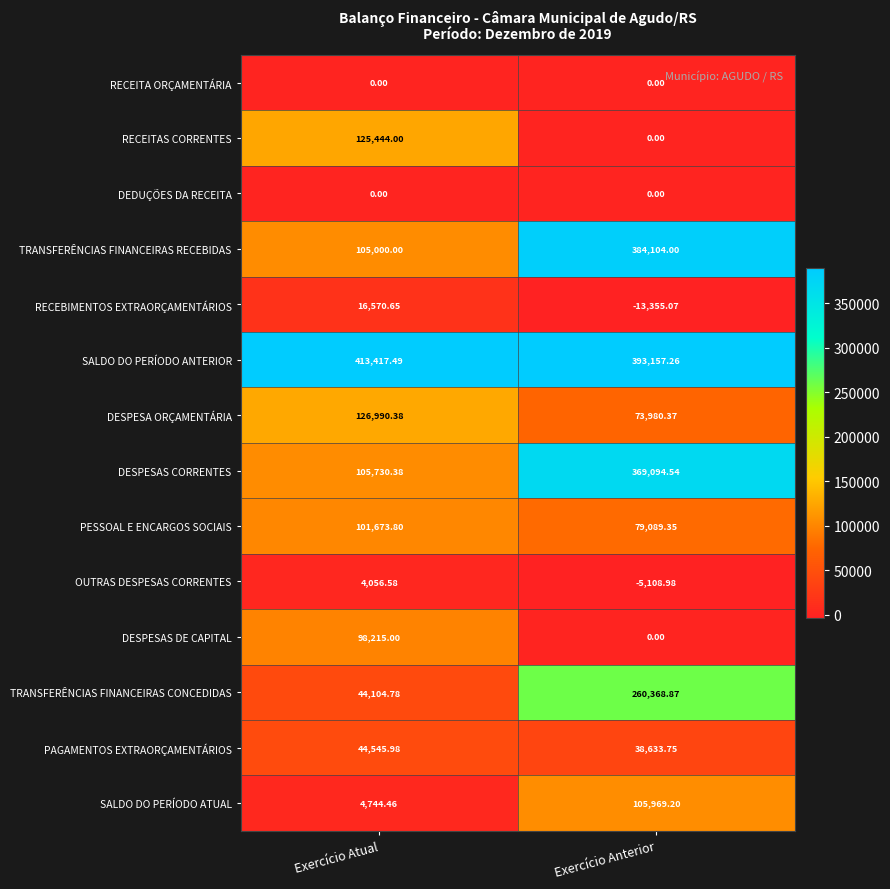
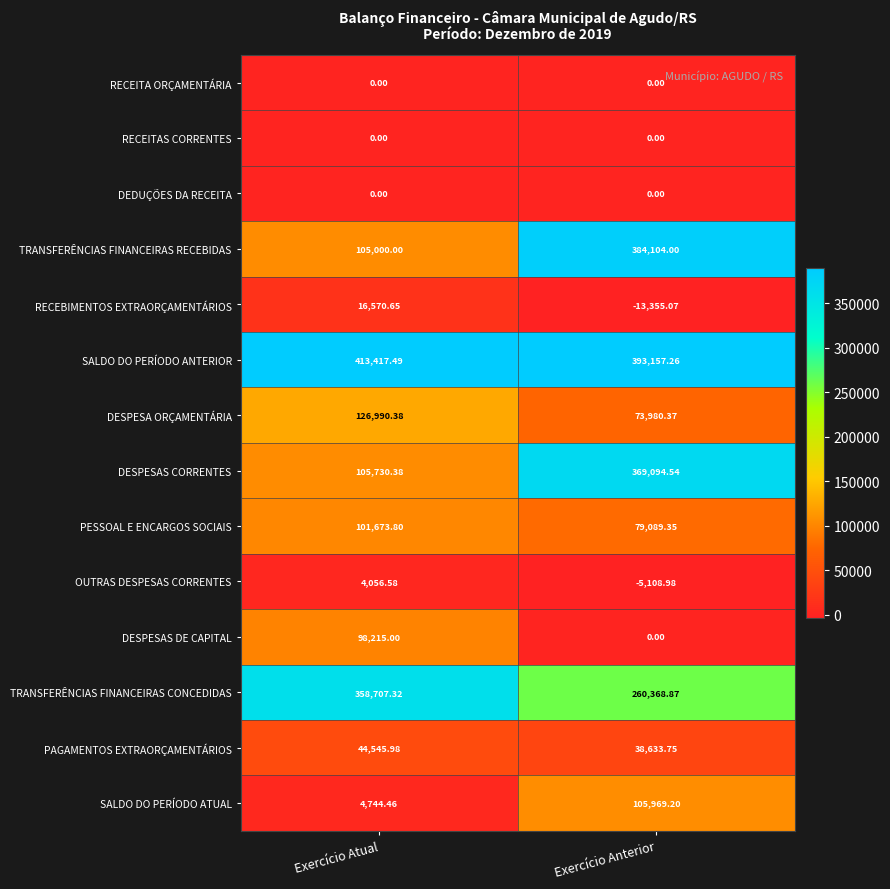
RECEITAS CORRENTES, Exercício Atual: 125,444.00 -> 0.00
TRANSFERÊNCIAS FINANCEIRAS CONCEDIDAS, Exercício Atual: 44,104.78 -> 358,707.32
